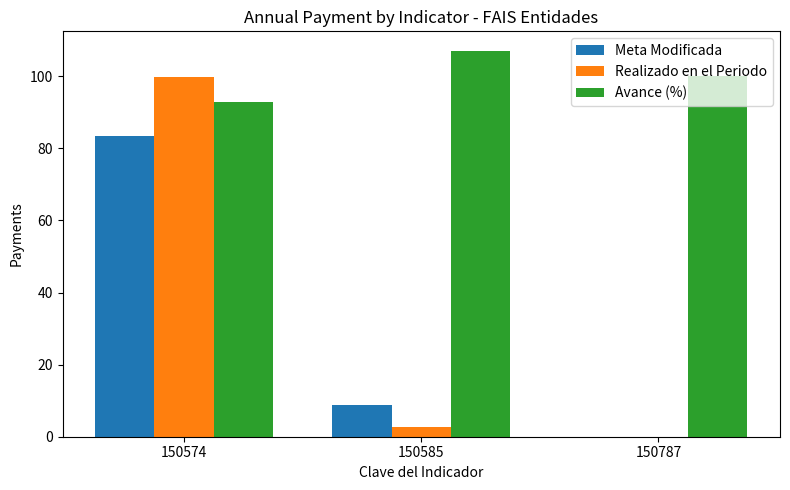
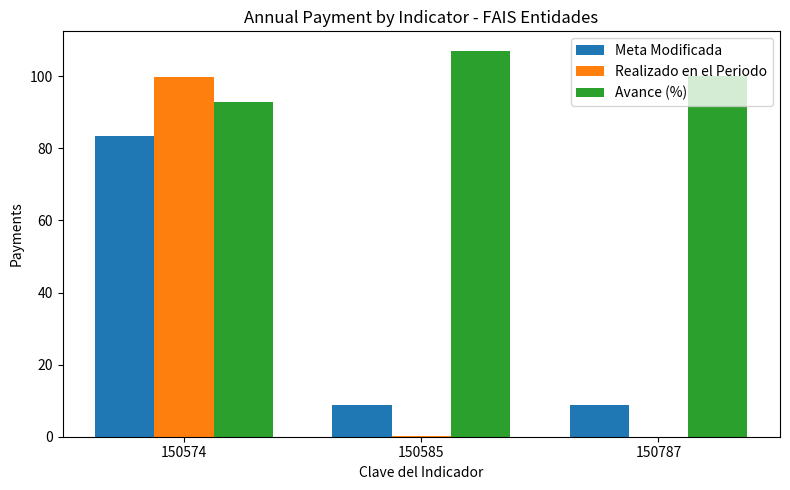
Realizado en el Periodo, 150585: 3 -> 0
Meta Modificada, 150787: 0 -> 9
